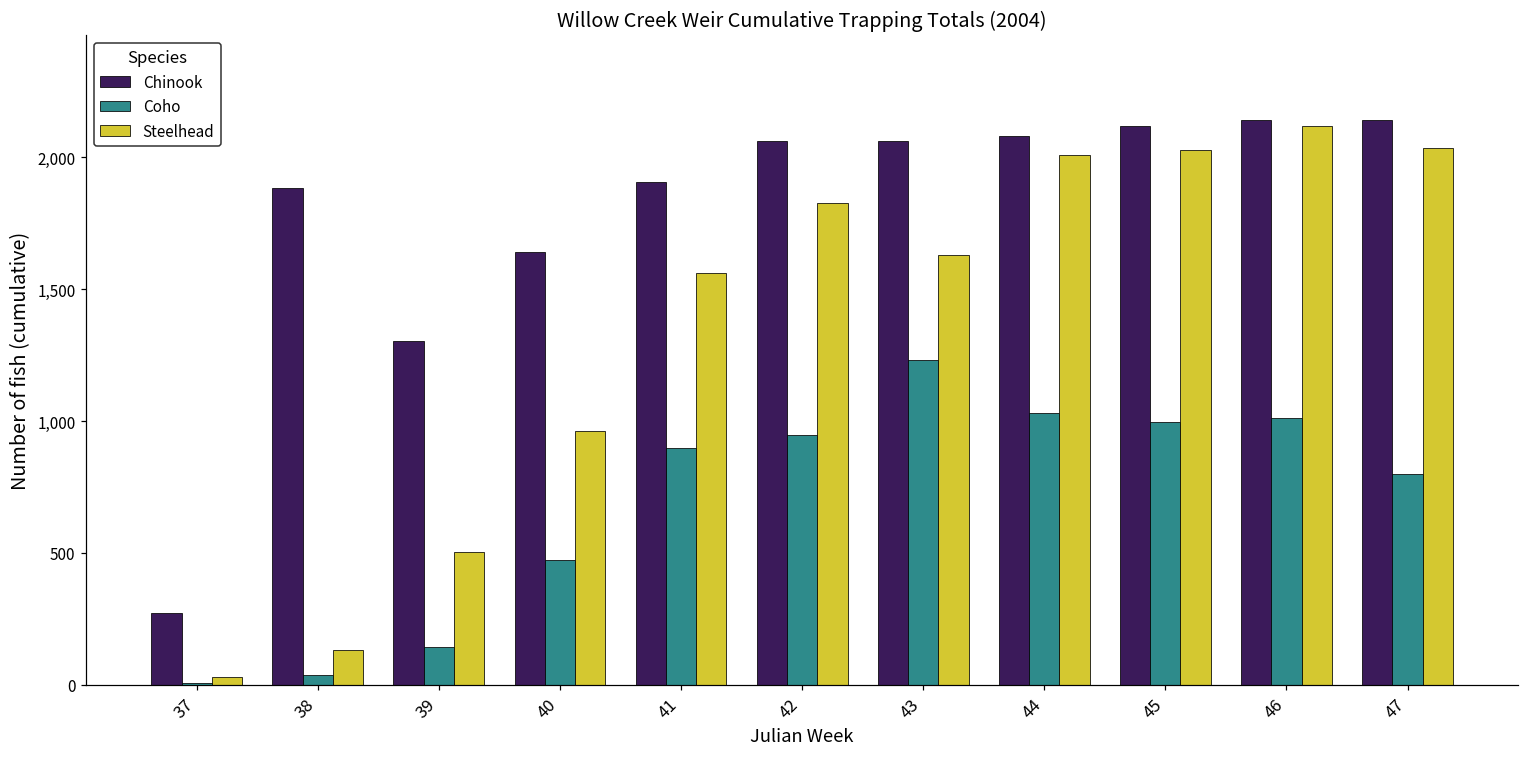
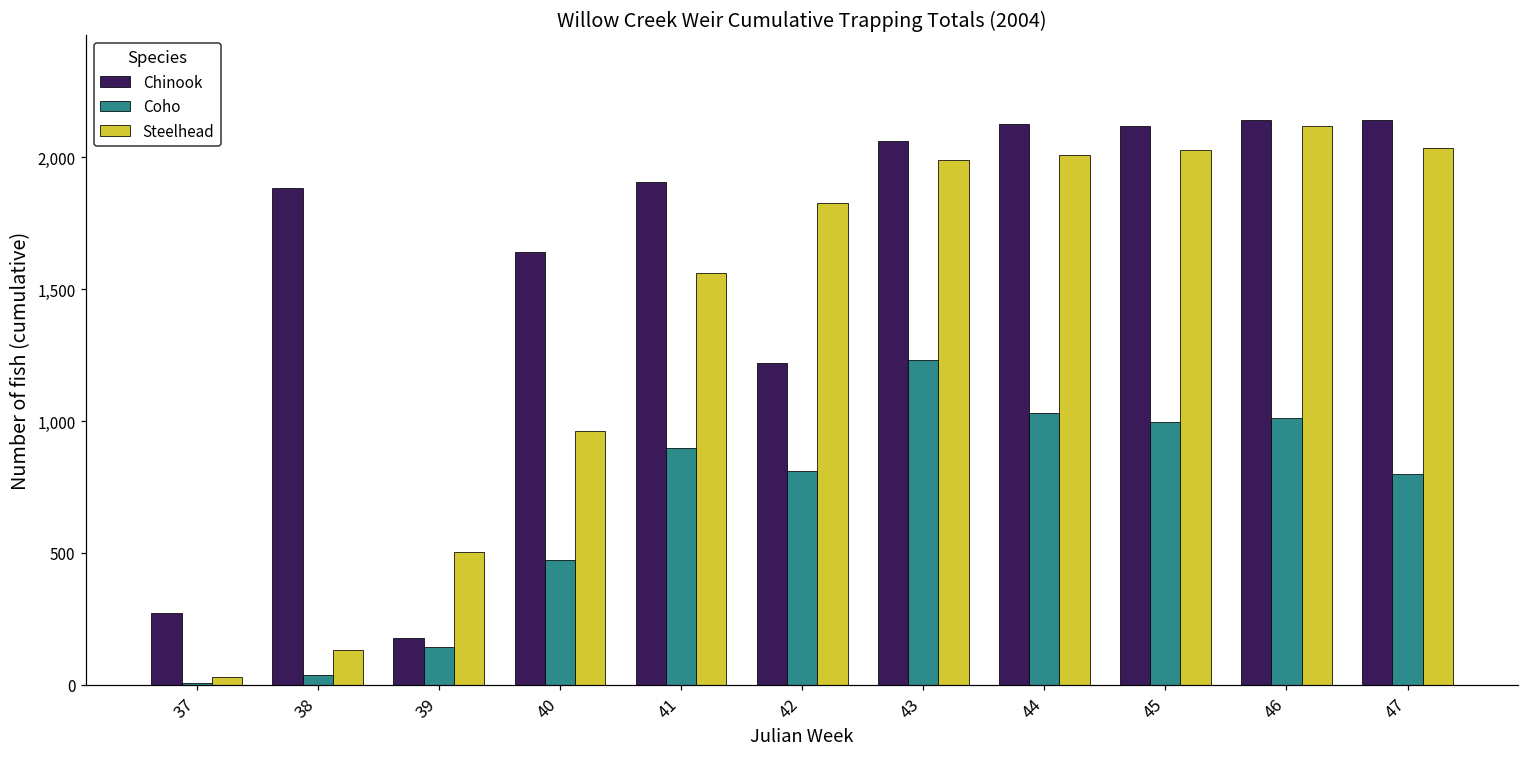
Chinook, 39: 1,300 -> 180
Chinook, 42: 2,060 -> 1,220
Coho, 42: 950 -> 810
Steelhead, 43: 1,630 -> 1,990
Chinook, 44: 2,080 -> 2,130
